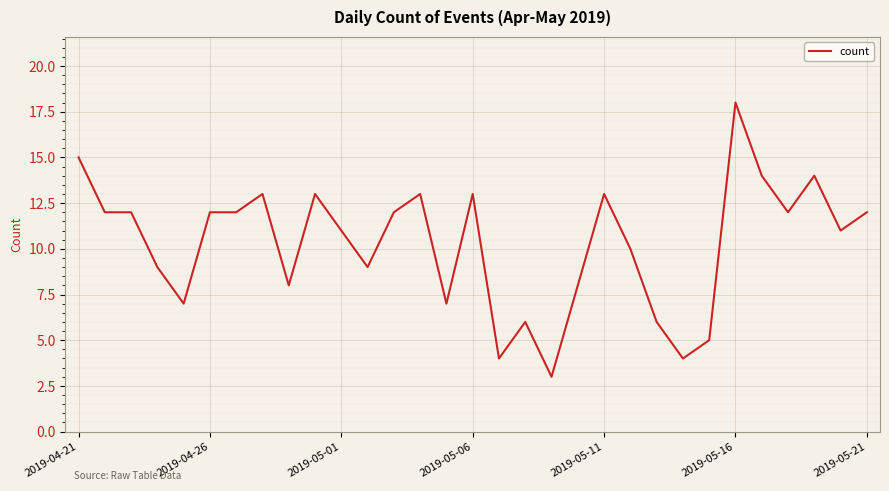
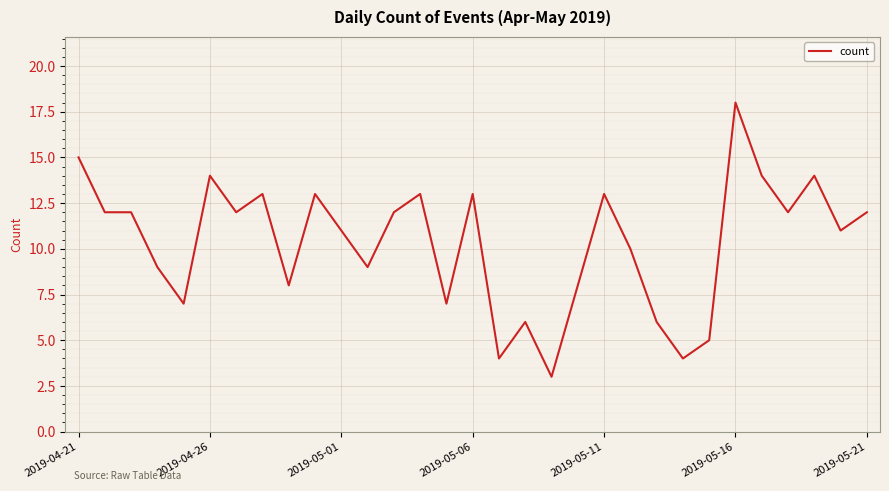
2019-04-26: 12 -> 14
